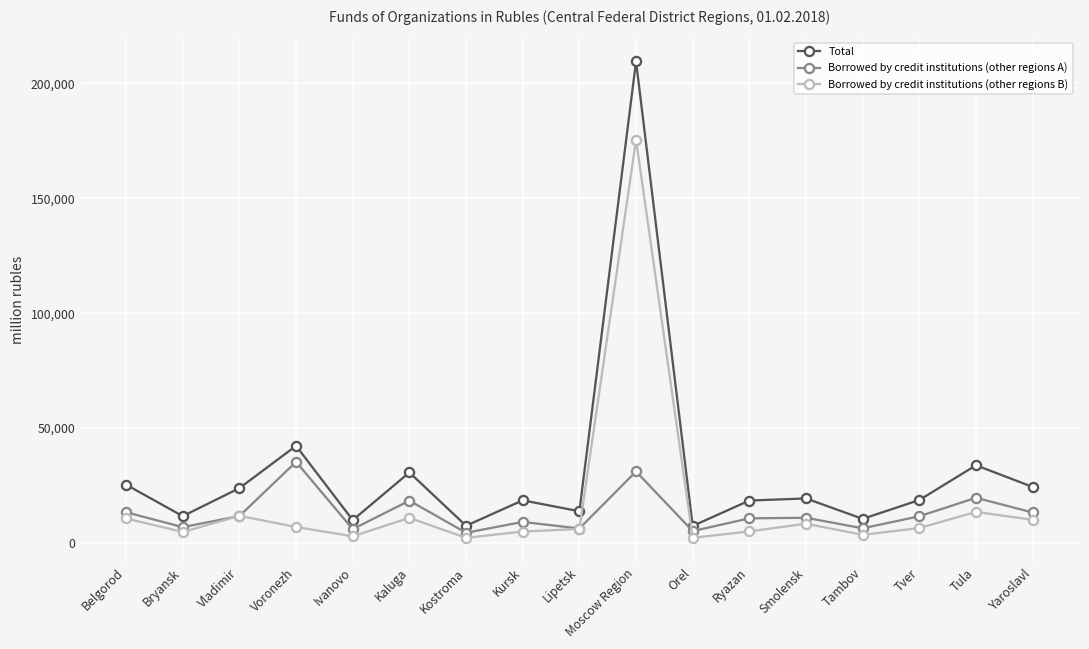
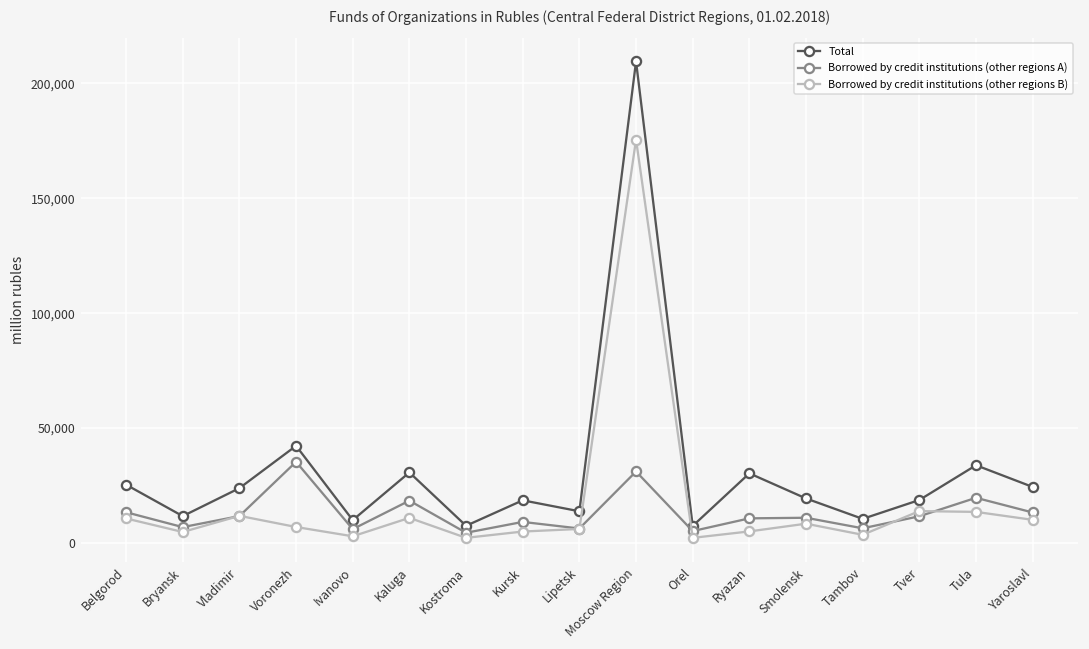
Total, Ryazan: 18,000 -> 30,000
Borrowed by credit institutions (other regions B), Tver: 7,000 -> 14,000
